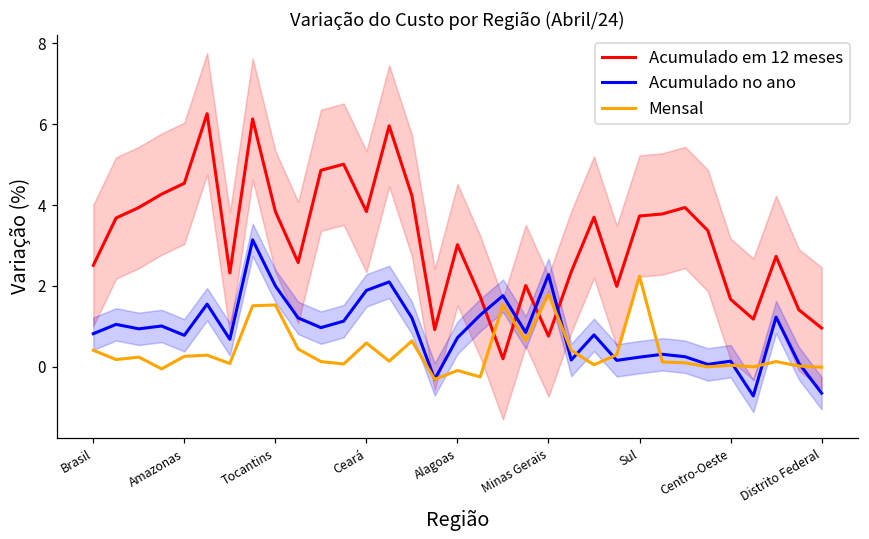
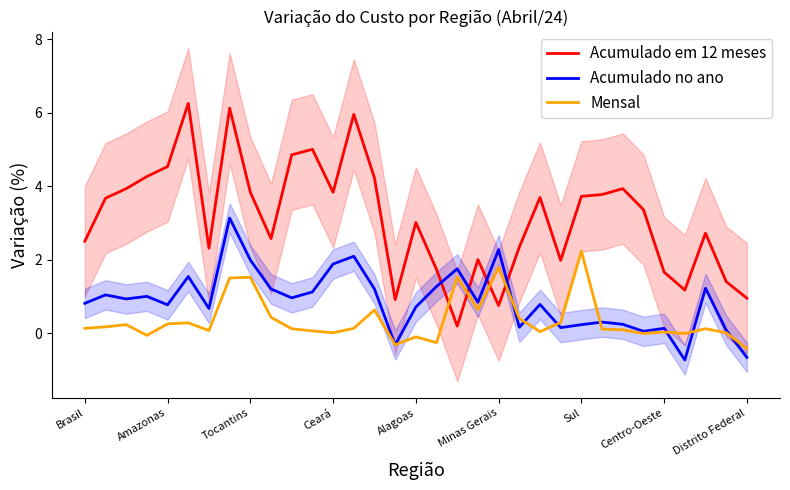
Mensal, Brasil: 0.4 -> 0.1
Mensal, Ceará: 0.6 -> 0.0
Mensal, Distrito Federal: 0.0 -> -0.4
